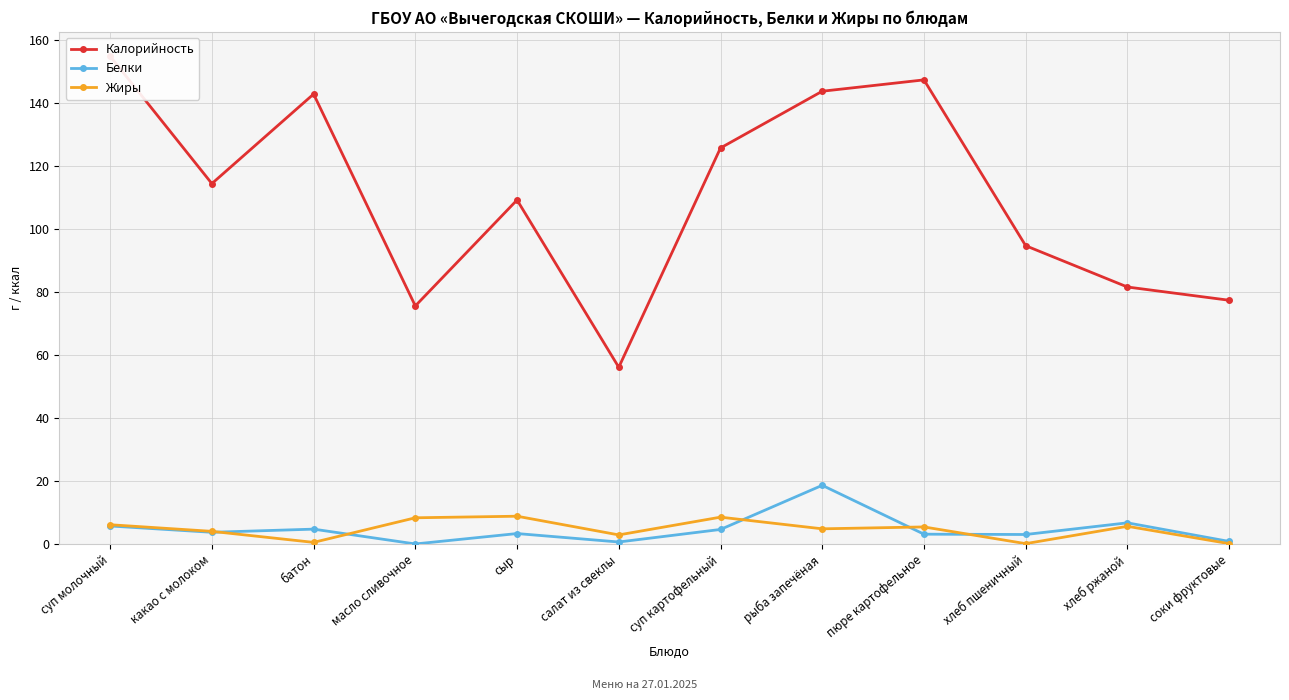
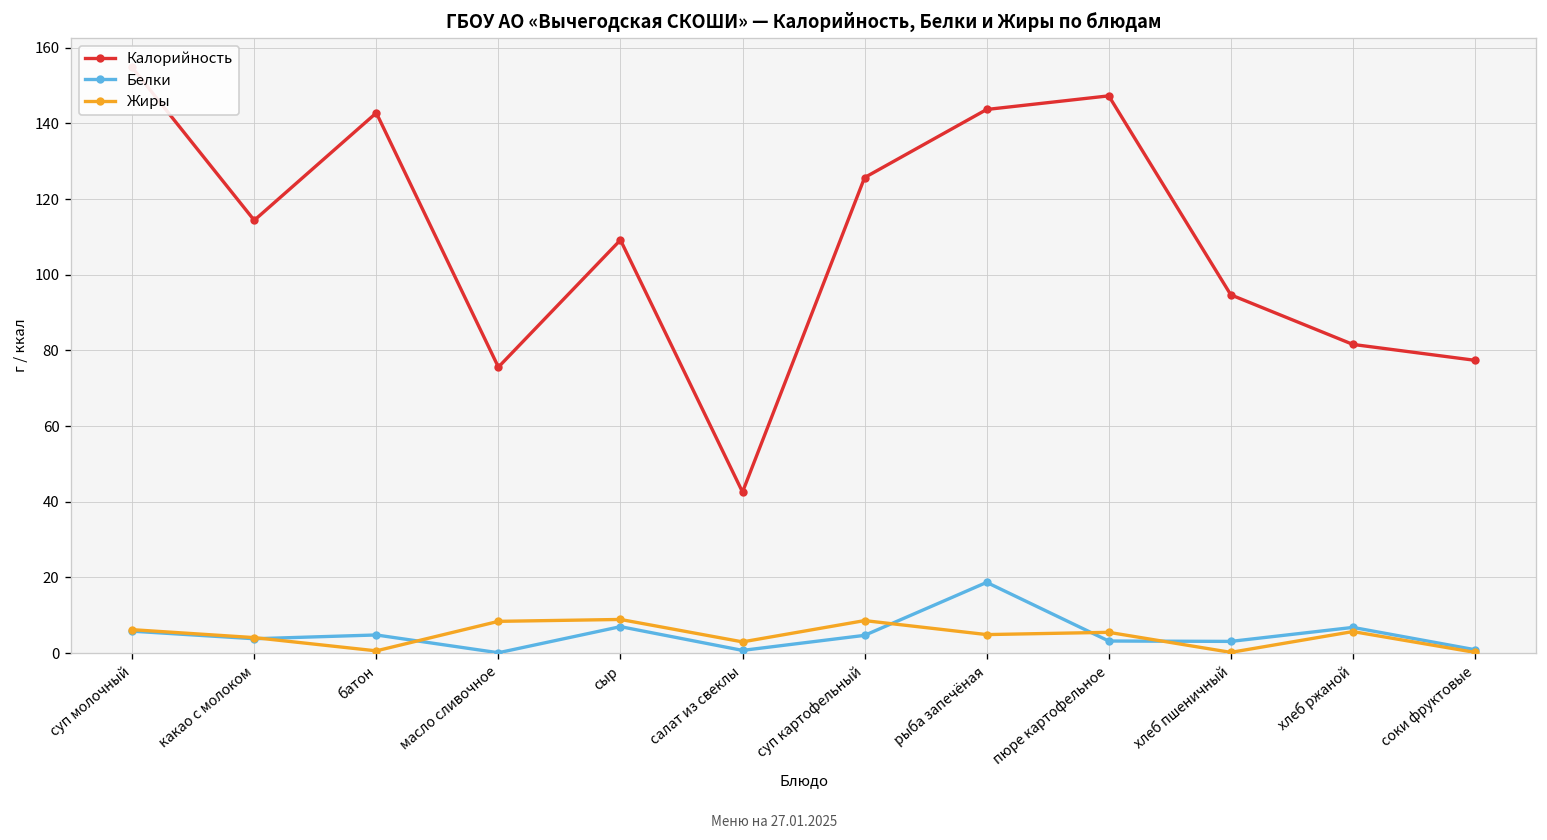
Белки, сыр: 3 -> 7
Калорийность, салат из свеклы: 56 -> 43
